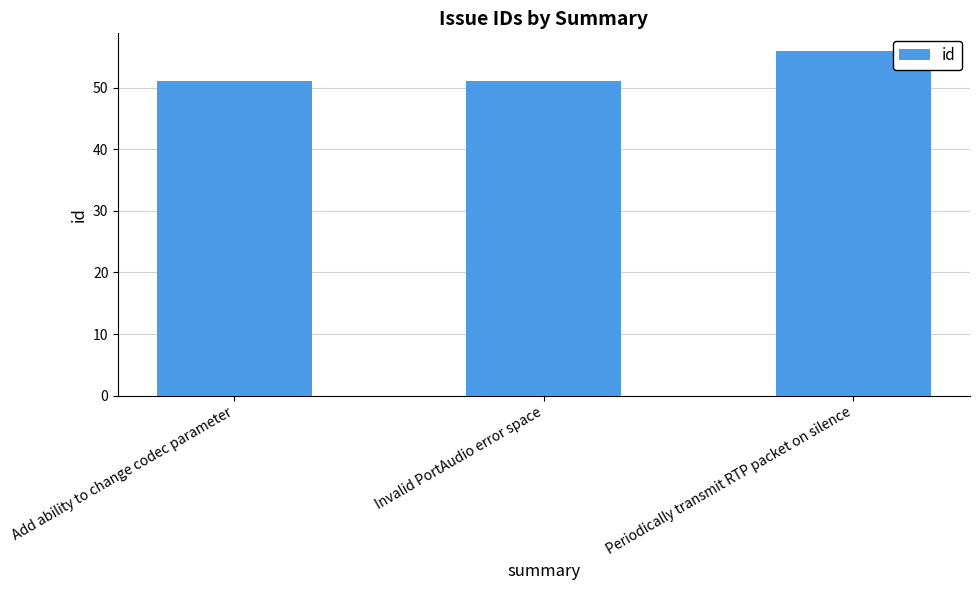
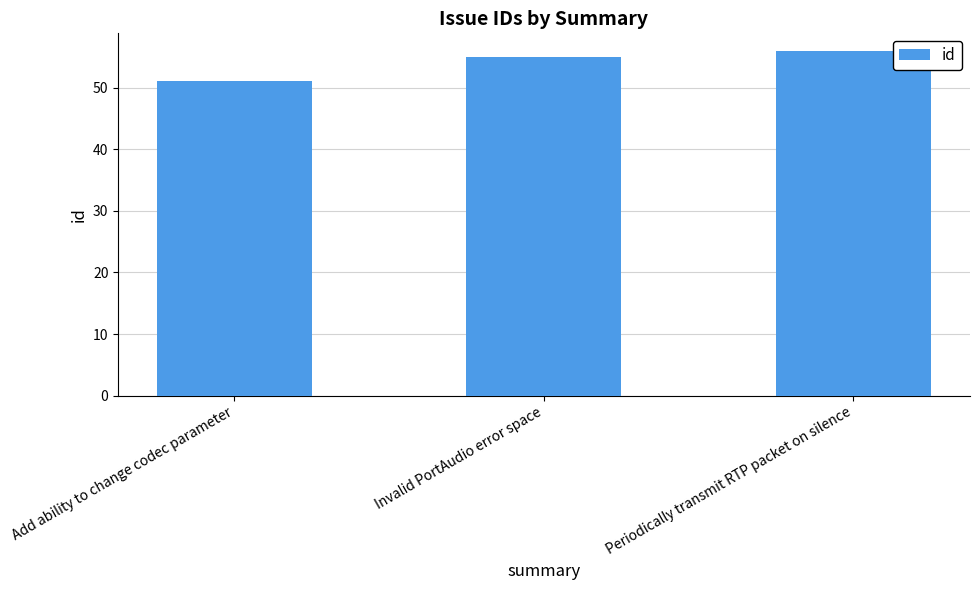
Invalid PortAudio error space: 51 -> 55
